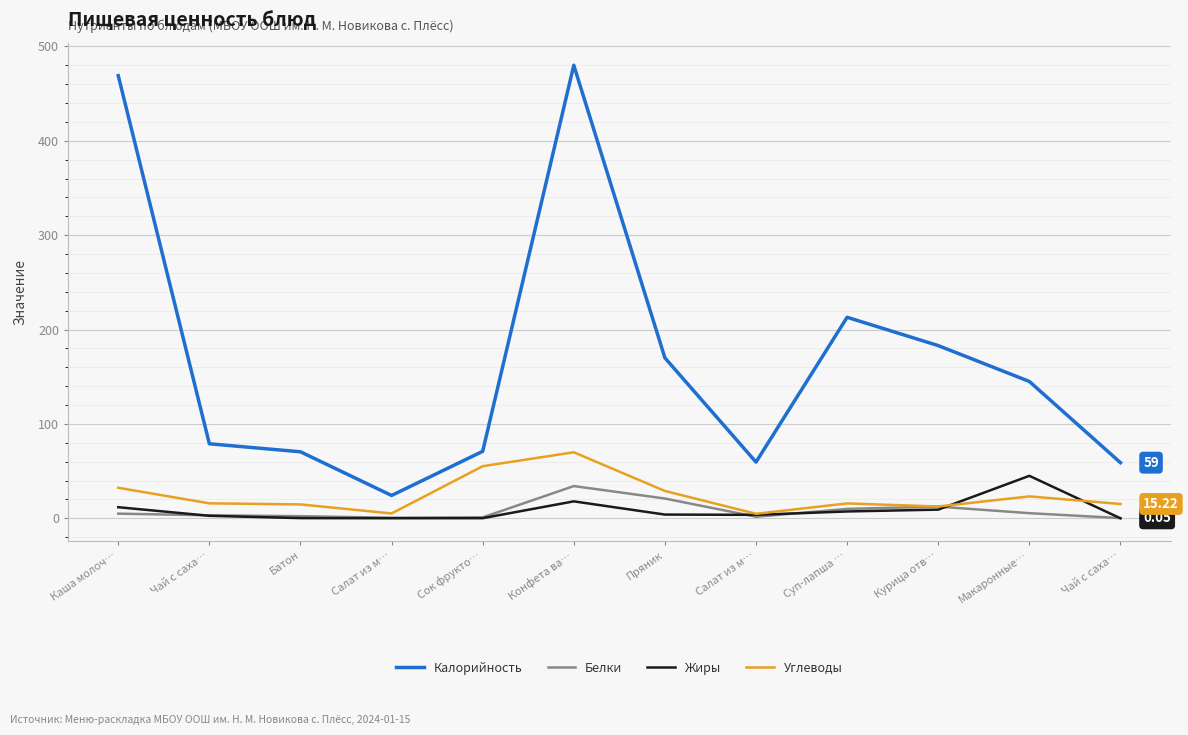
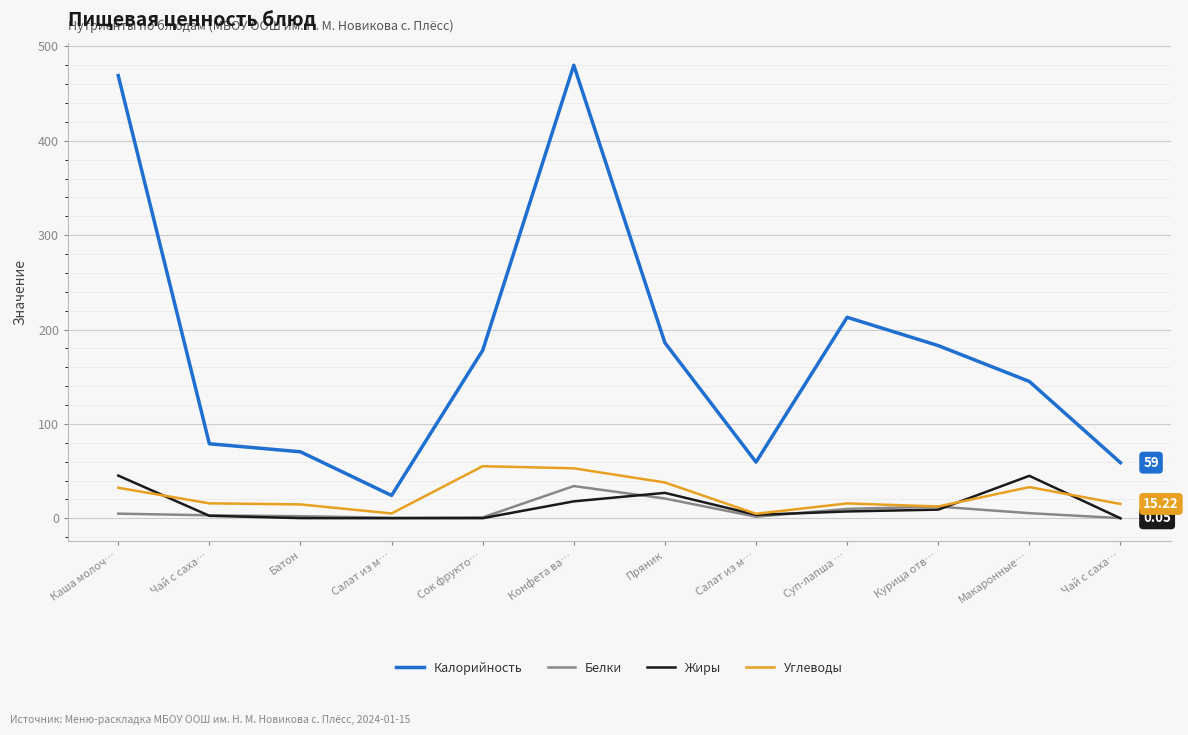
Жиры, Каша молоч…: 10 -> 50
Калорийность, Сок фрукто…: 70 -> 180
Углеводы, Конфета ва…: 70 -> 50
Калорийность, Пряник: 170 -> 190
Жиры, Пряник: 0 -> 30
Углеводы, Пряник: 30 -> 40
Углеводы, Макаронные…: 20 -> 30
